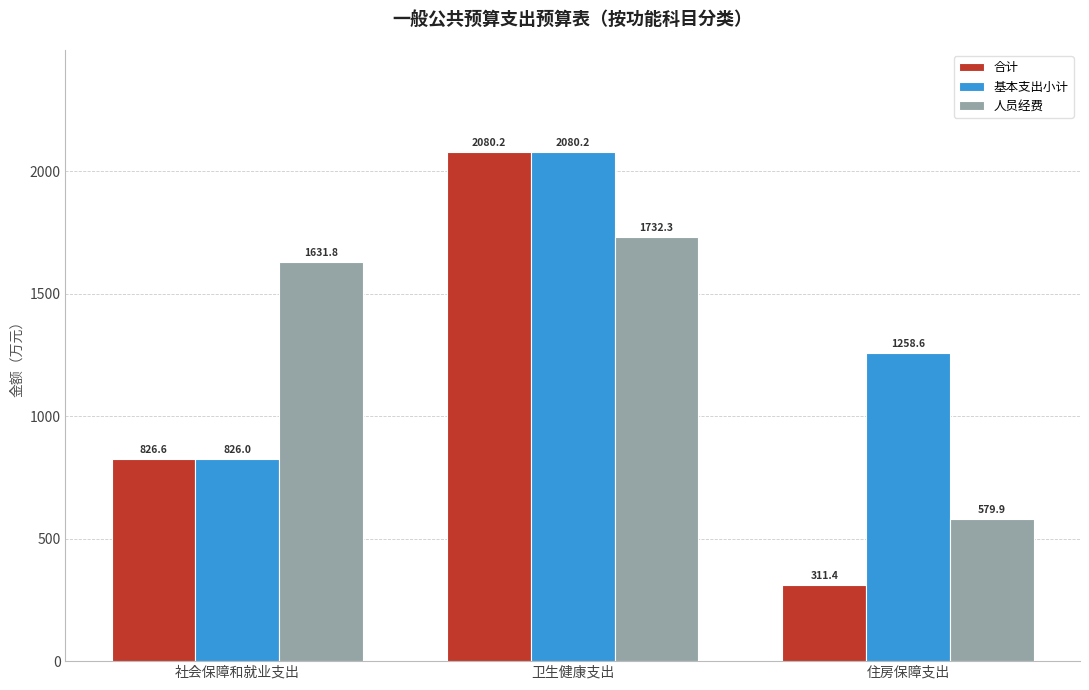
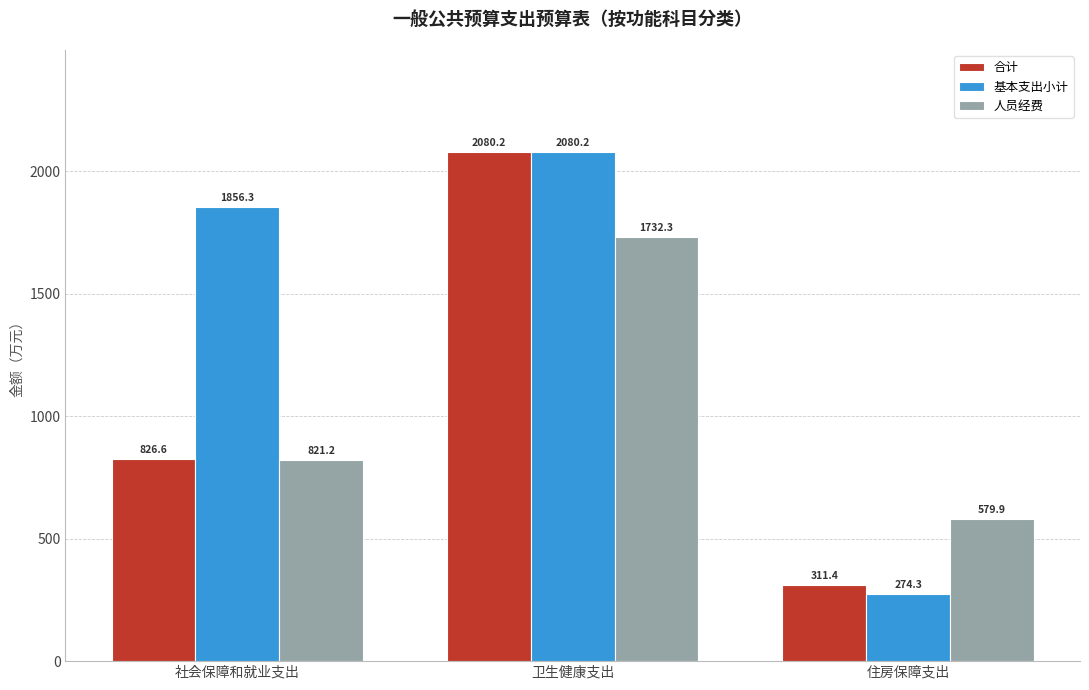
基本支出小计, 社会保障和就业支出: 826.0 -> 1856.3
人员经费, 社会保障和就业支出: 1631.8 -> 821.2
基本支出小计, 住房保障支出: 1258.6 -> 274.3
